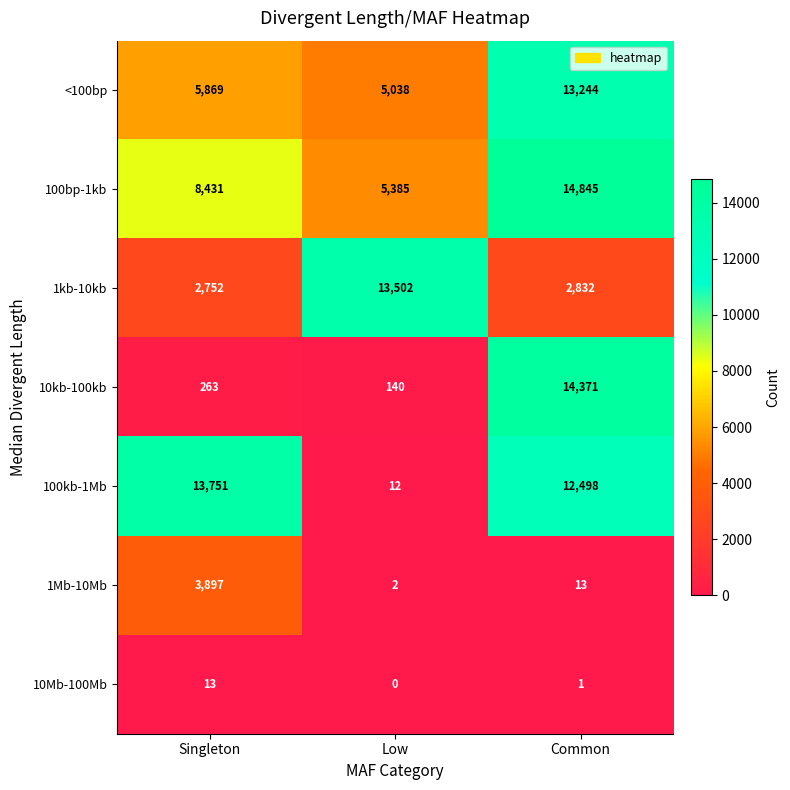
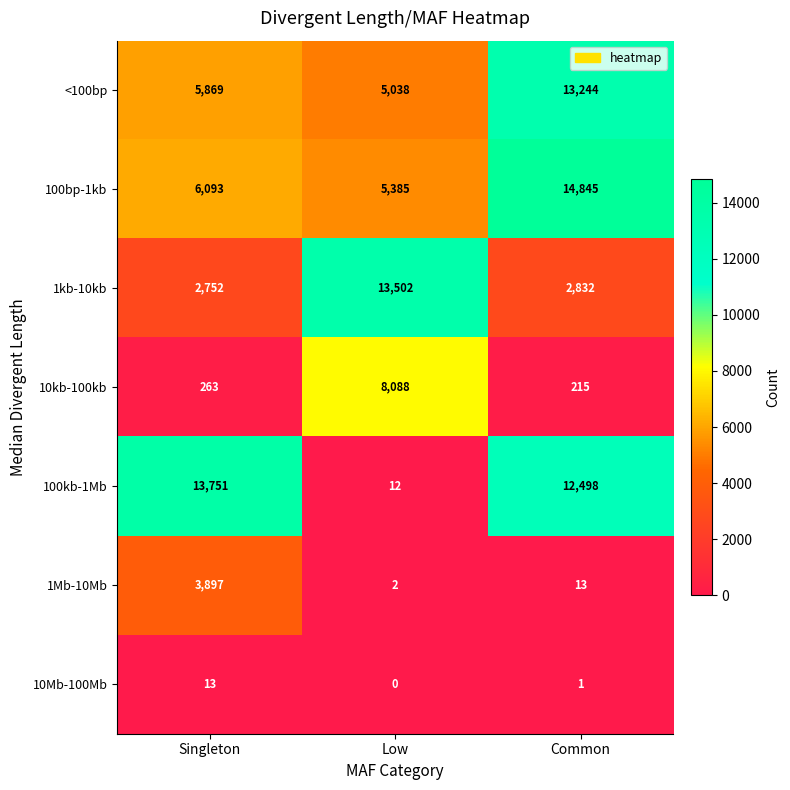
100bp-1kb, Singleton: 8,431 -> 6,093
10kb-100kb, Low: 140 -> 8,088
10kb-100kb, Common: 14,371 -> 215
